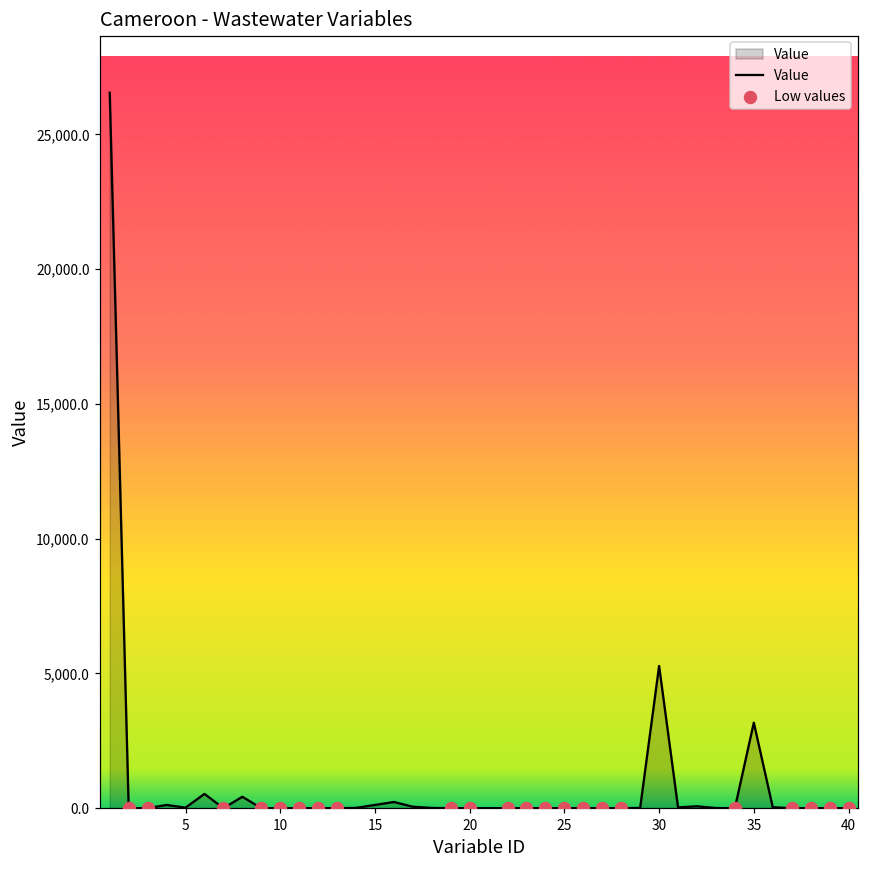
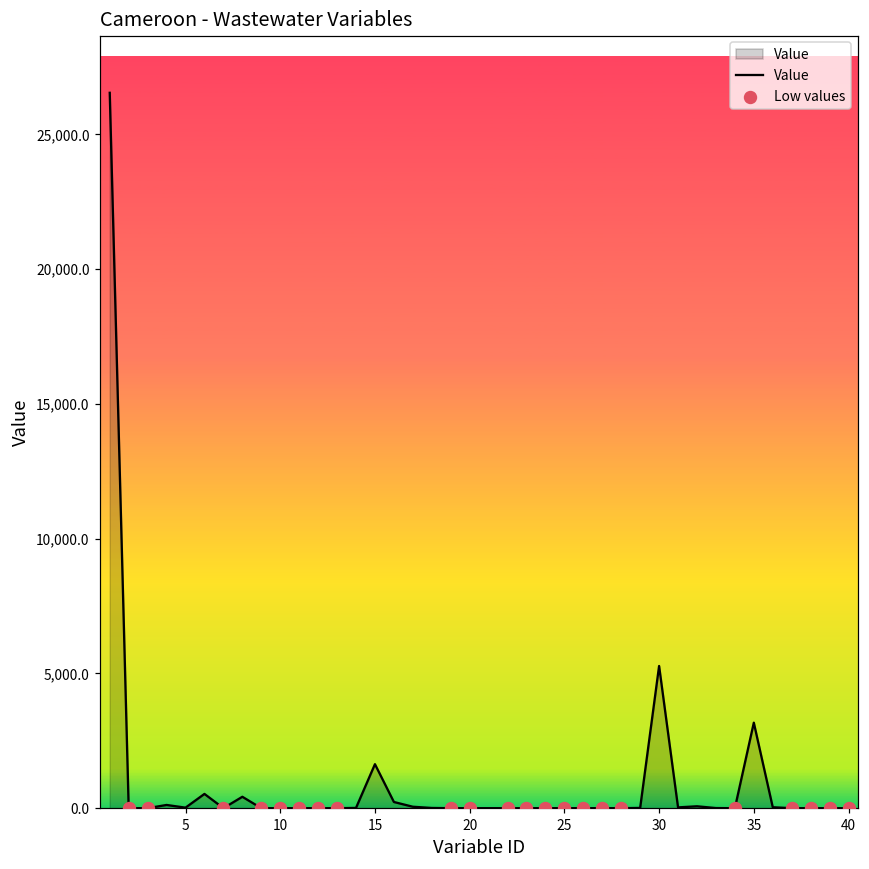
Value, 15: 100 -> 1,600
